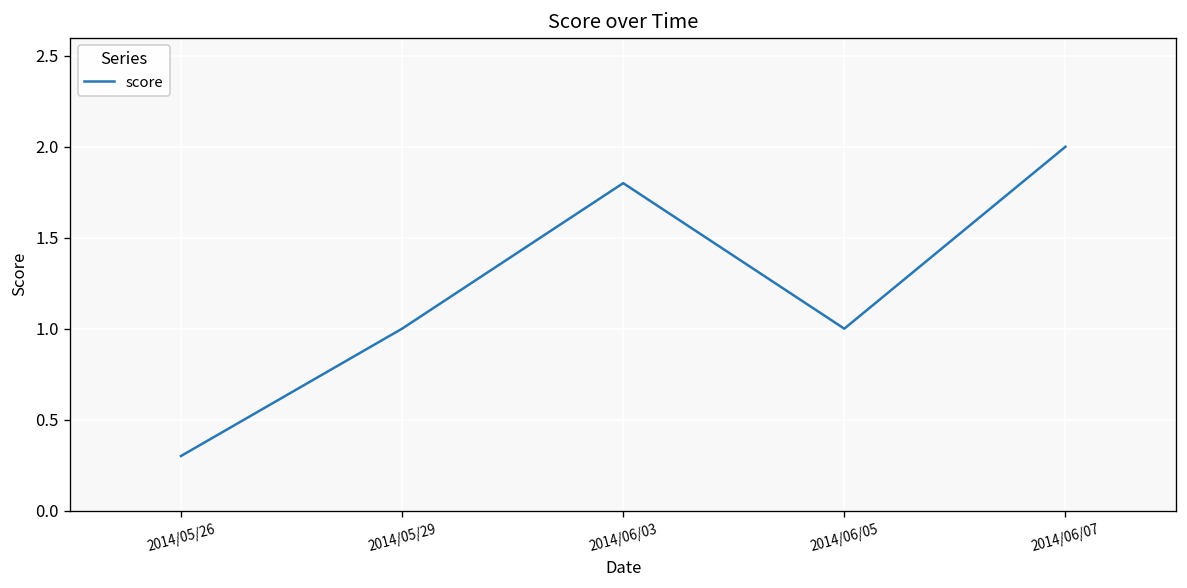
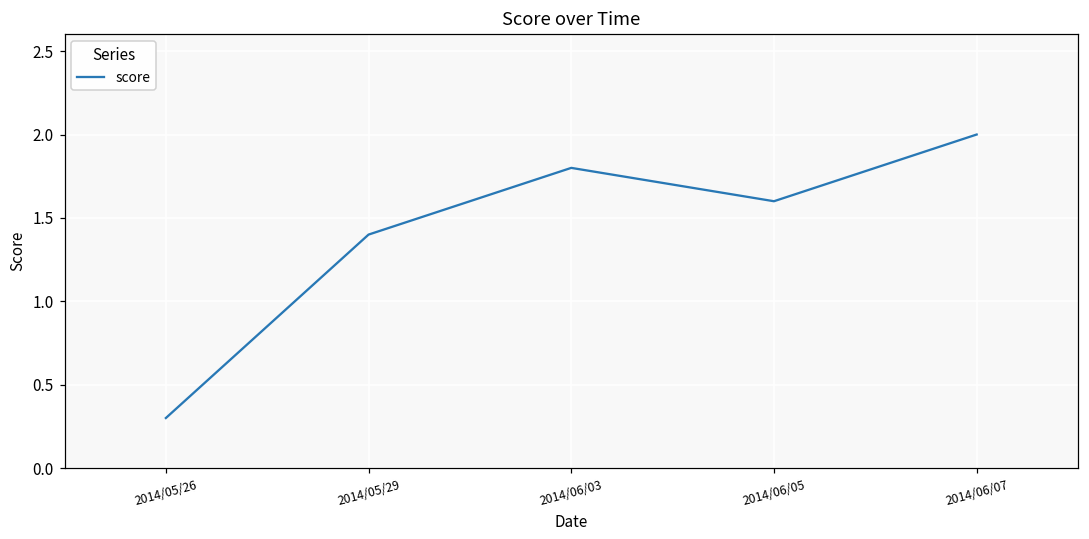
2014/05/29: 1.0 -> 1.4
2014/06/05: 1.0 -> 1.6
